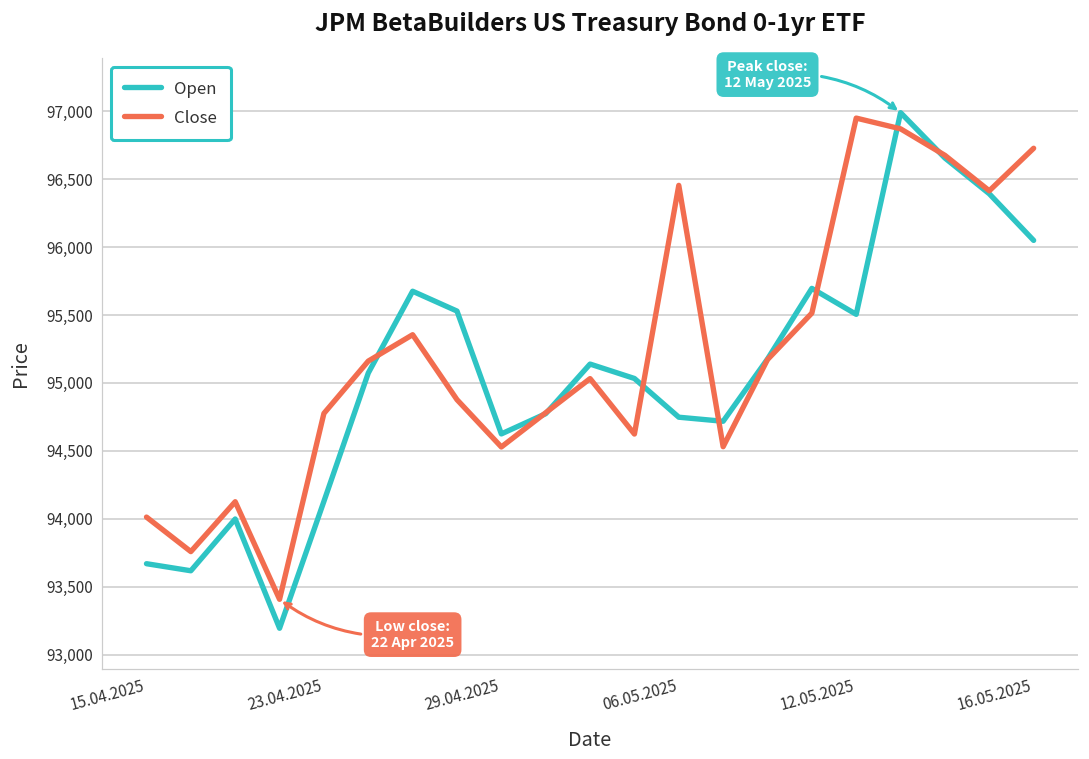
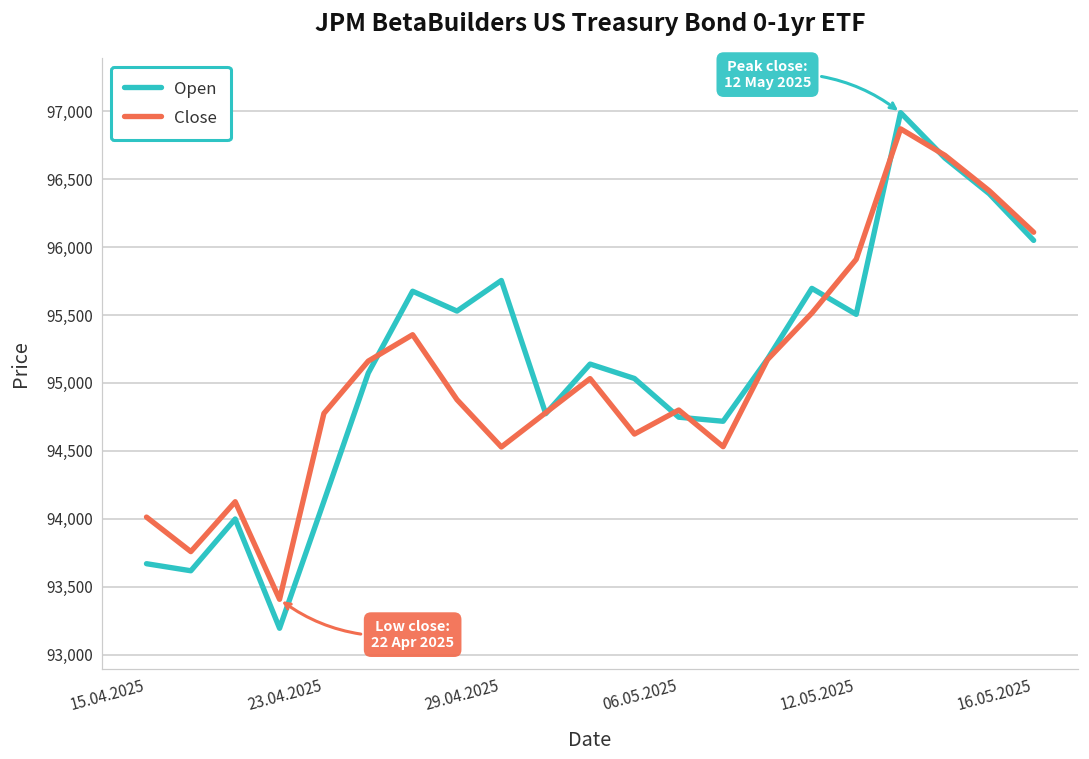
Open, 29.04.2025: 94,630 -> 95,750
Close, 06.05.2025: 96,450 -> 94,800
Close, 12.05.2025: 96,950 -> 95,910
Close, 16.05.2025: 96,730 -> 96,110
